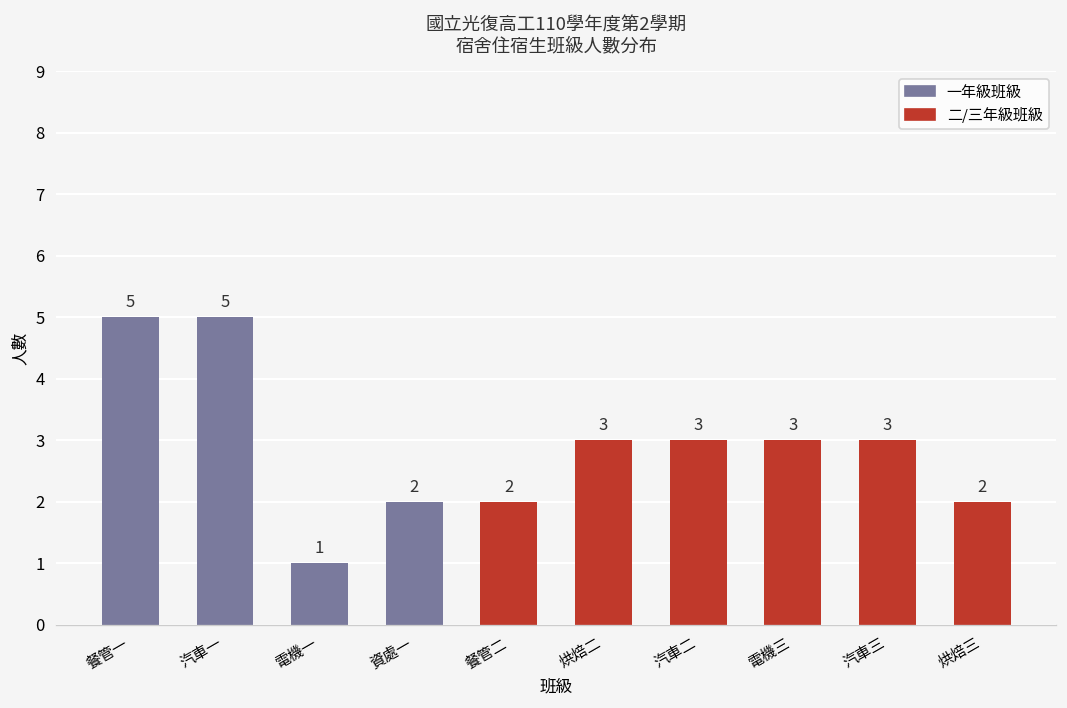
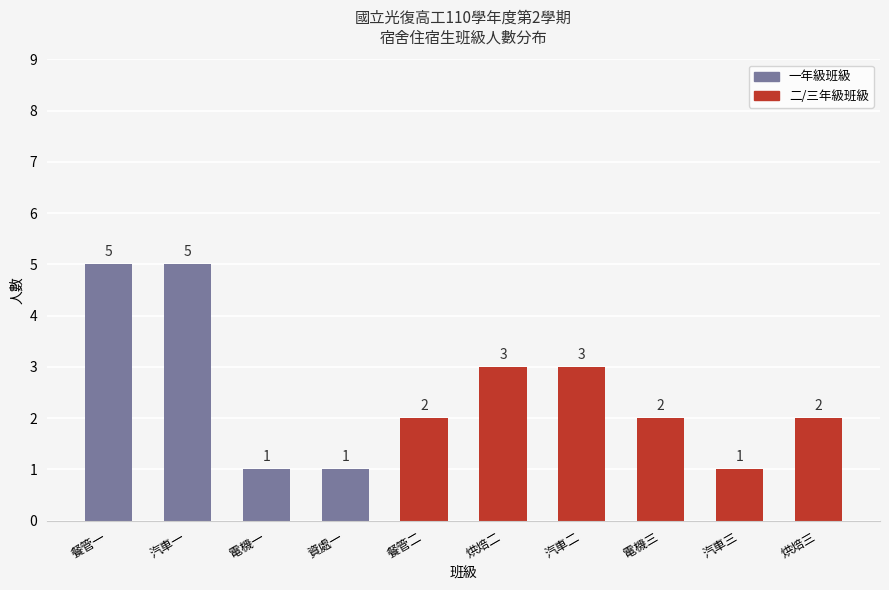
資處一: 2 -> 1
電機三: 3 -> 2
汽車三: 3 -> 1
